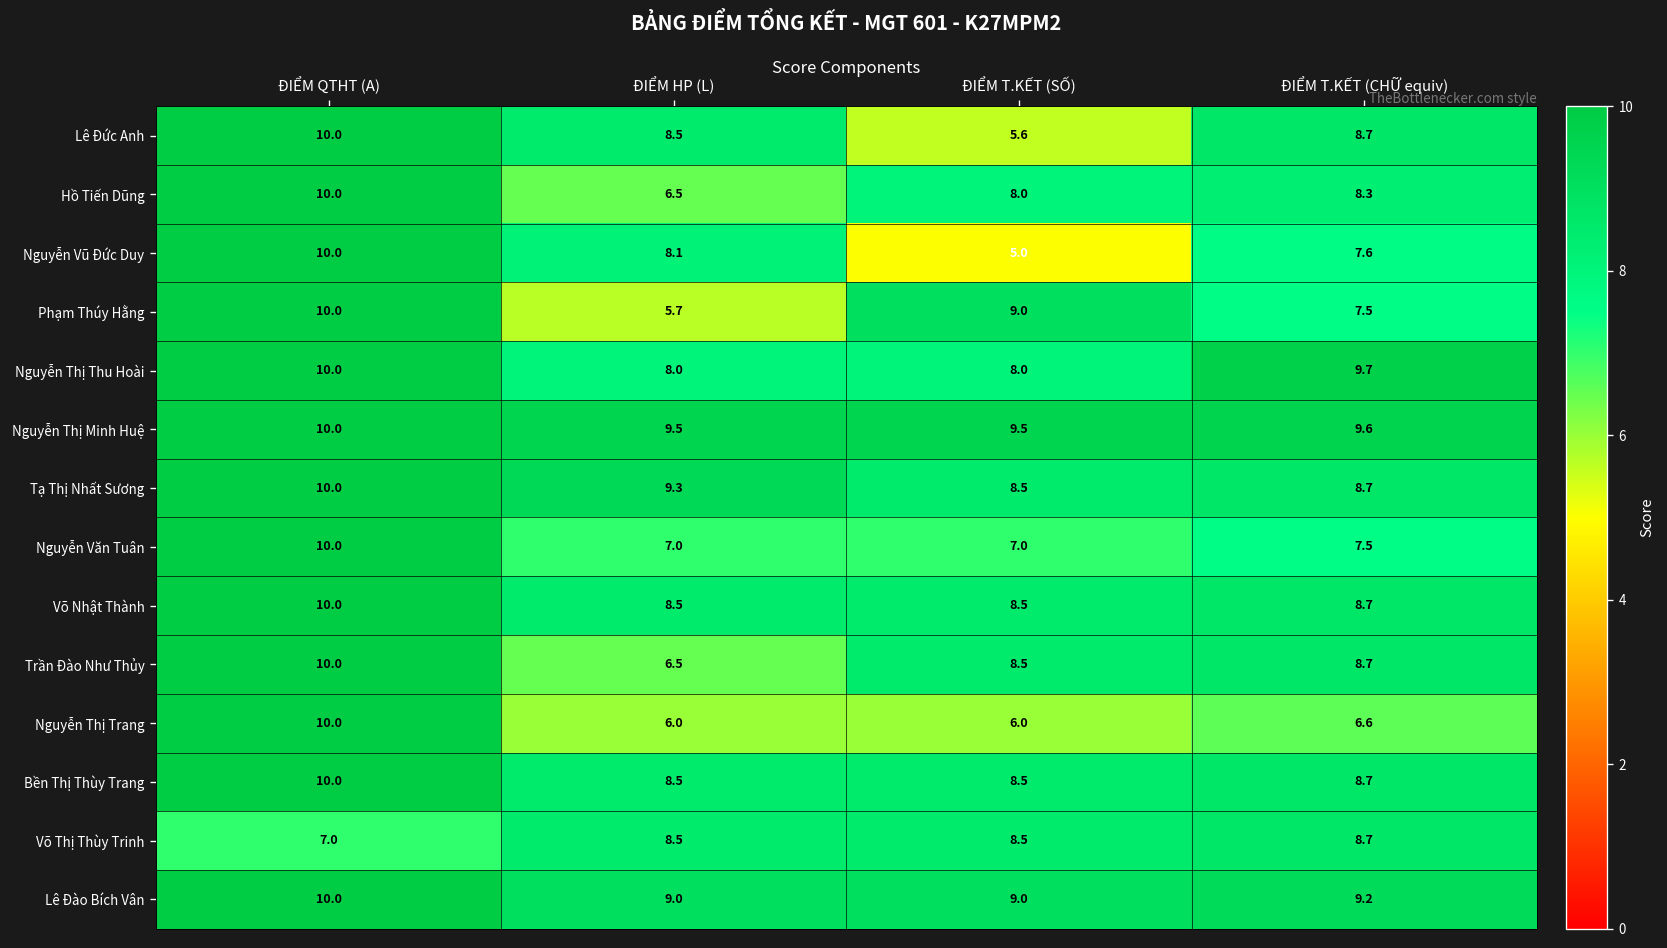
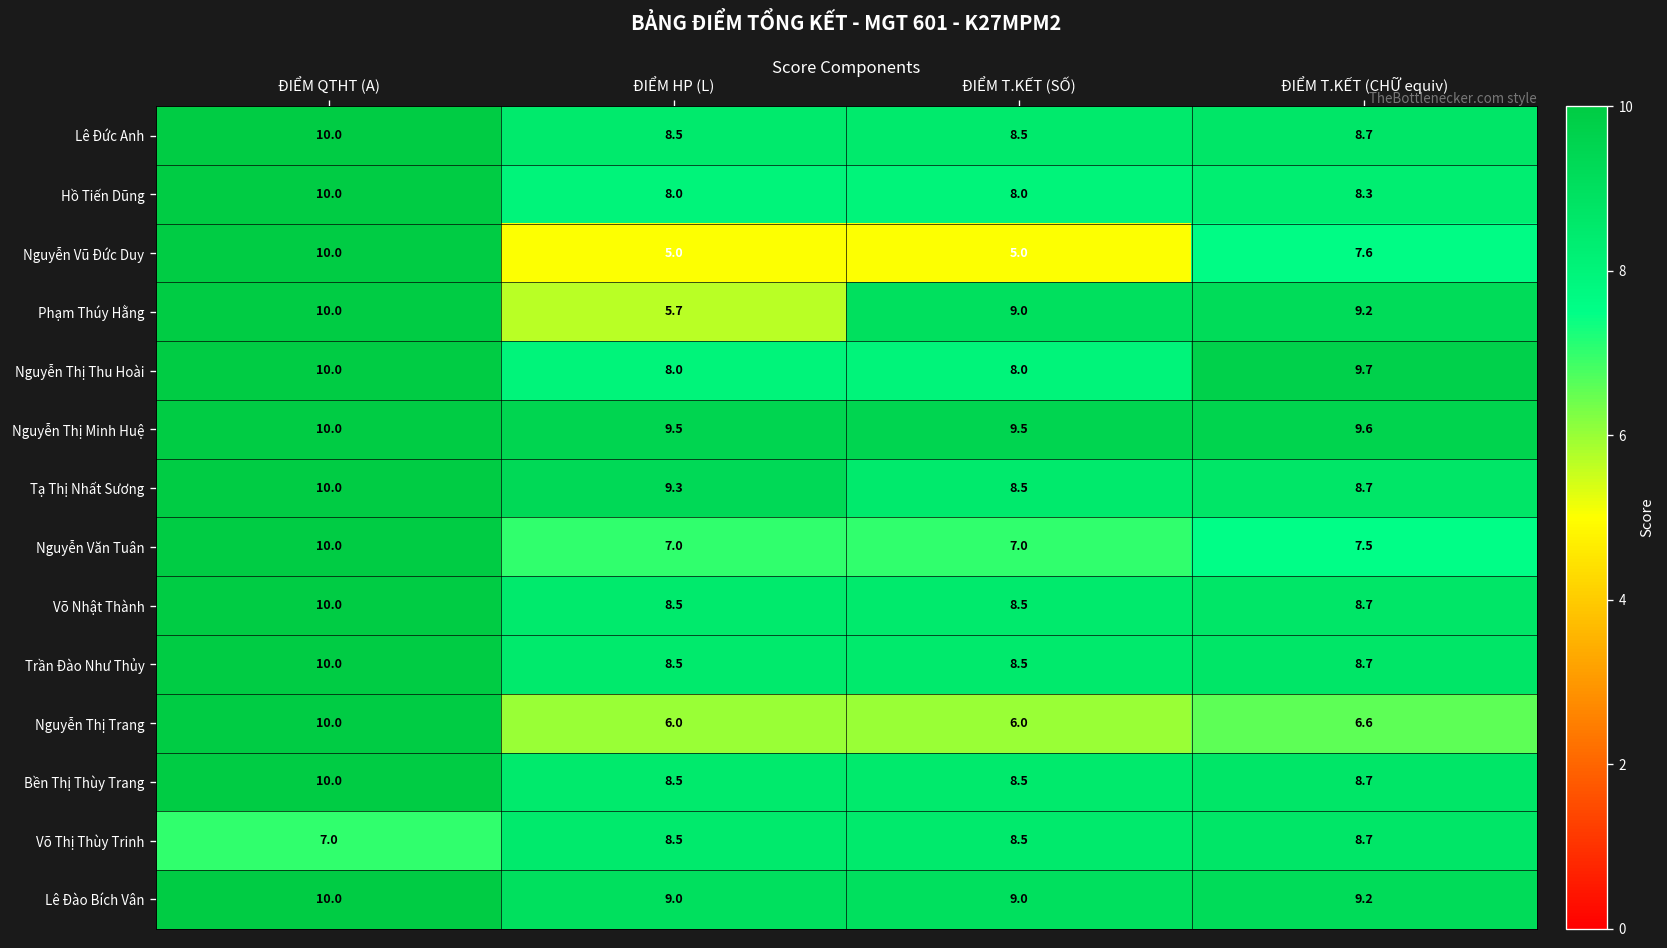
Lê Đức Anh, ĐIỂM T.KẾT (SỐ): 5.6 -> 8.5
Hồ Tiến Dũng, ĐIỂM HP (L): 6.5 -> 8.0
Nguyễn Vũ Đức Duy, ĐIỂM HP (L): 8.1 -> 5.0
Phạm Thúy Hằng, ĐIỂM T.KẾT (CHỮ equiv): 7.5 -> 9.2
Trần Đào Như Thủy, ĐIỂM HP (L): 6.5 -> 8.5
